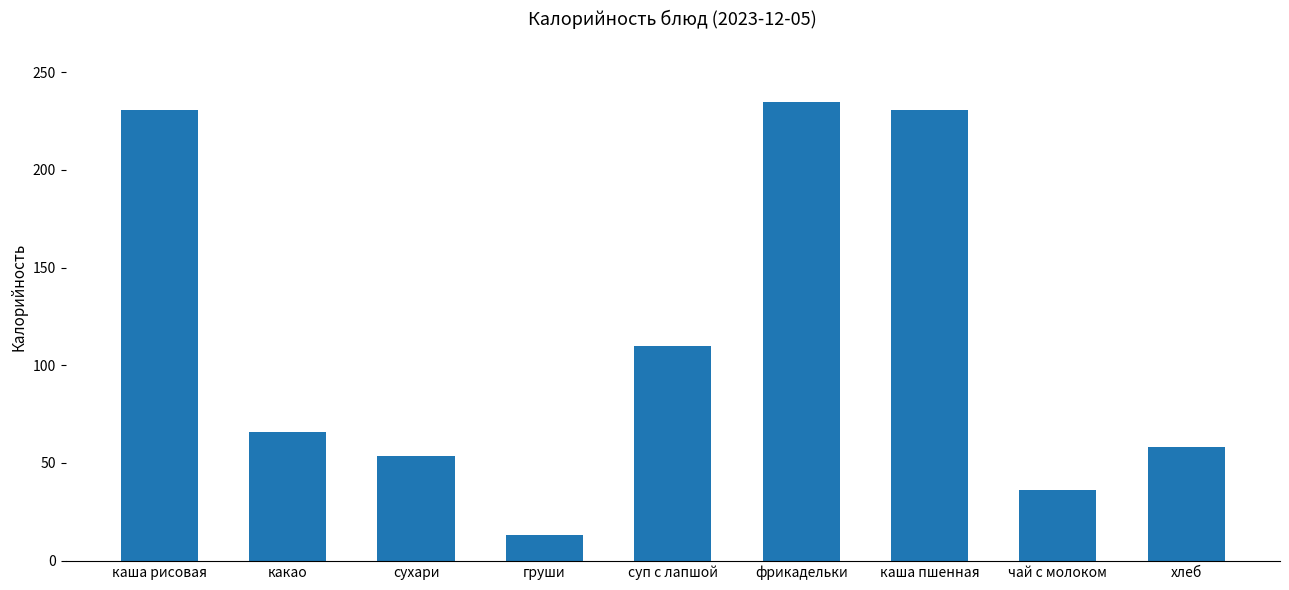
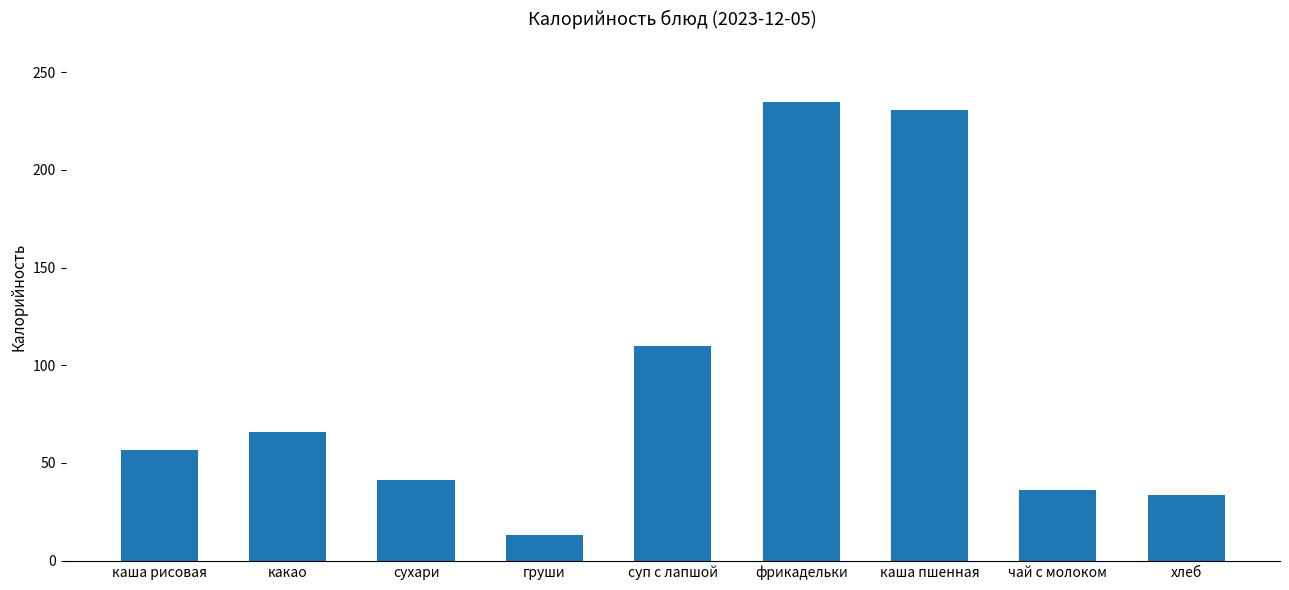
каша рисовая: 231 -> 57
сухари: 53 -> 41
хлеб: 58 -> 34
